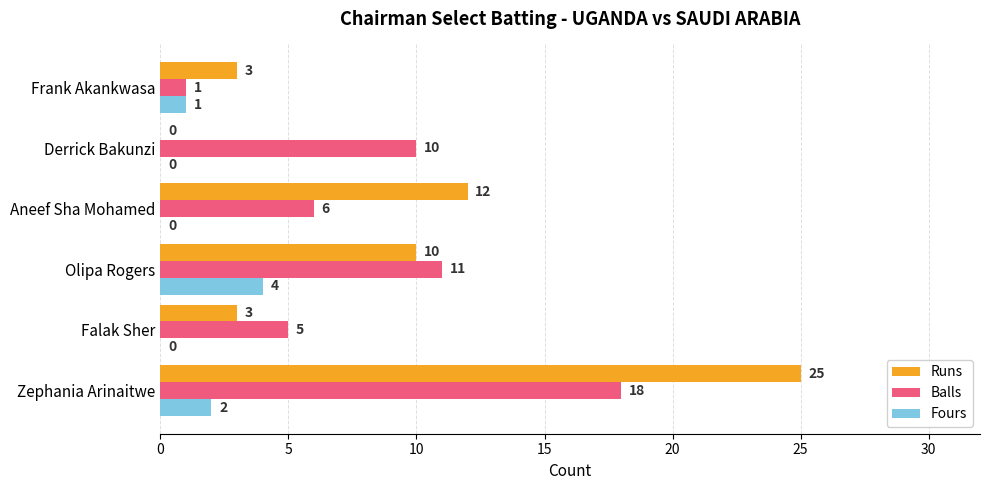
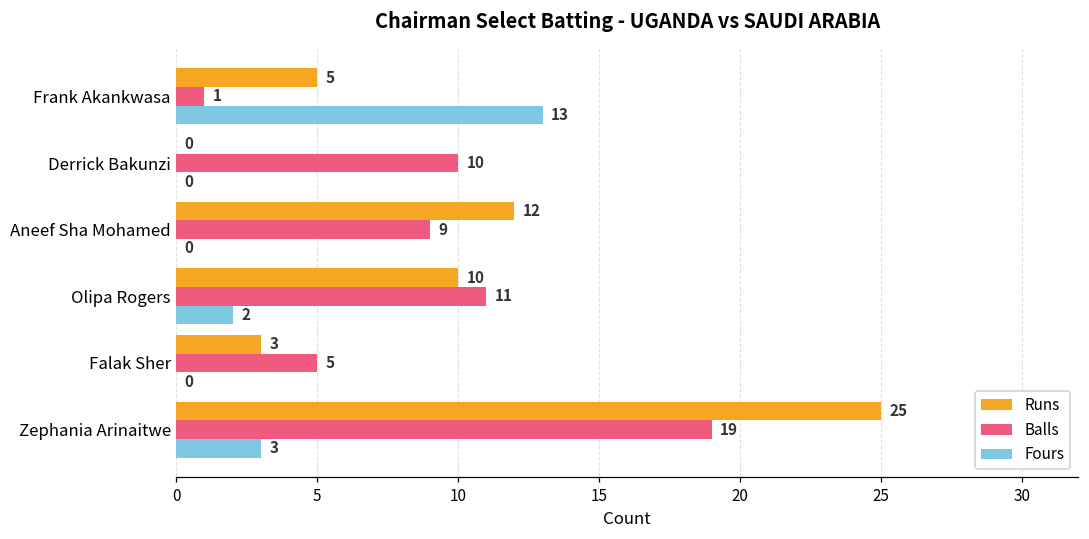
Runs, Frank Akankwasa: 3 -> 5
Fours, Frank Akankwasa: 1 -> 13
Balls, Aneef Sha Mohamed: 6 -> 9
Fours, Olipa Rogers: 4 -> 2
Balls, Zephania Arinaitwe: 18 -> 19
Fours, Zephania Arinaitwe: 2 -> 3
